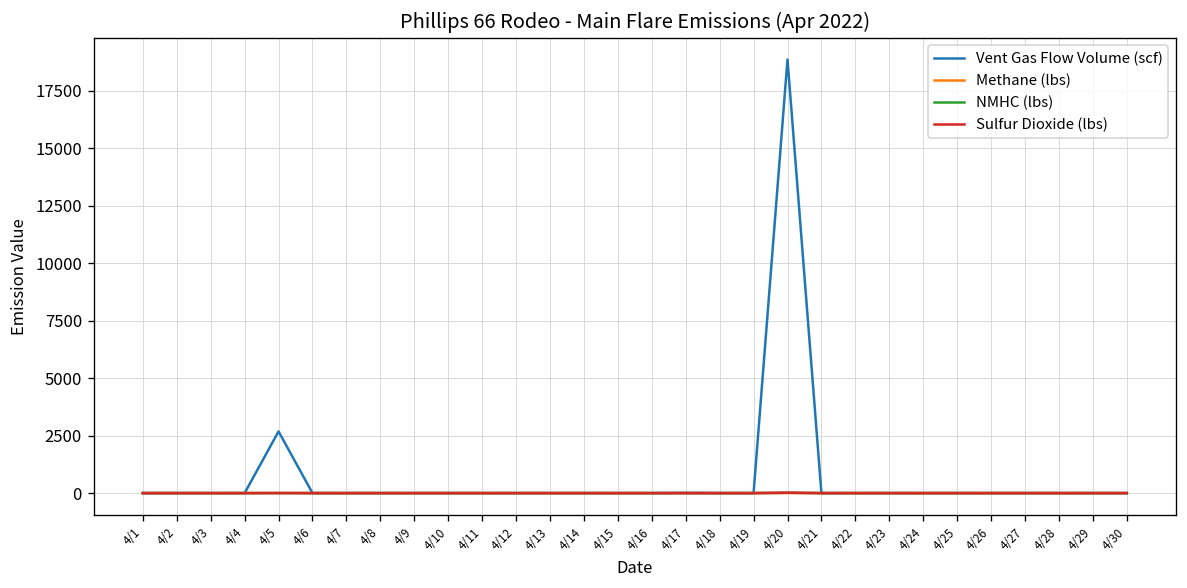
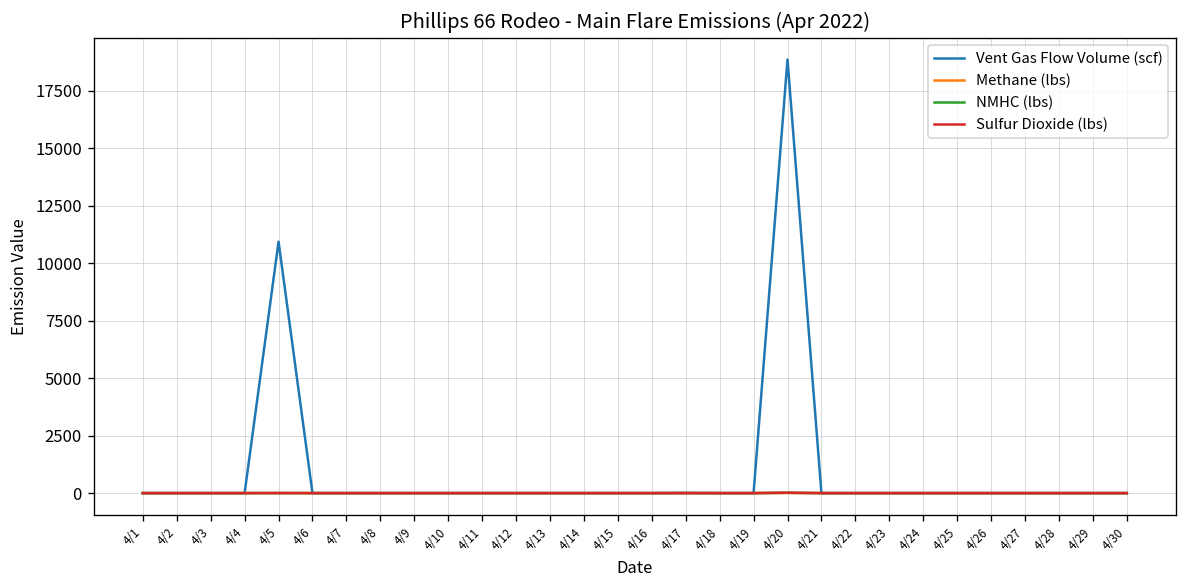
Vent Gas Flow Volume (scf), 4/5: 2700 -> 10900
